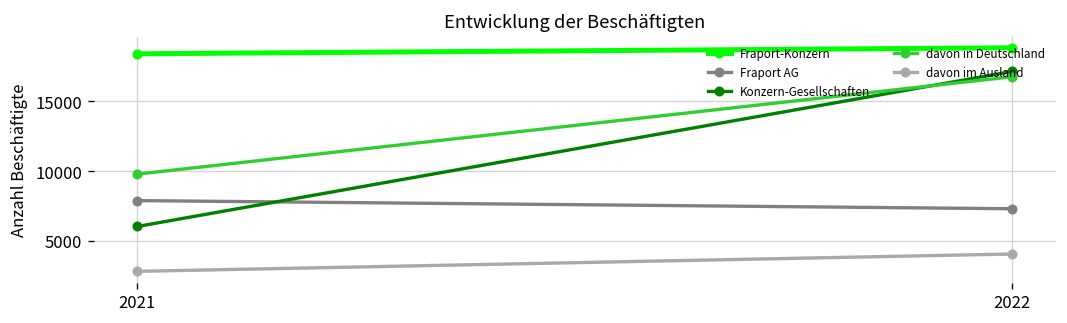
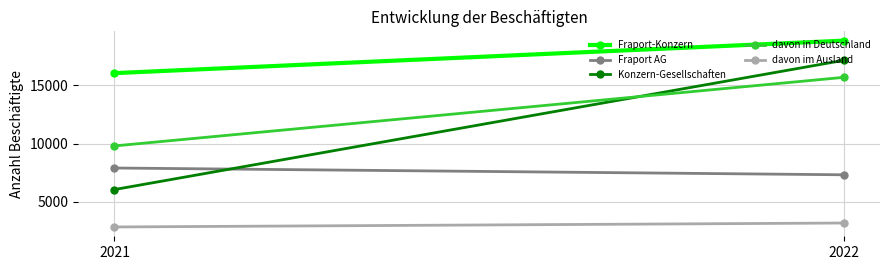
Fraport-Konzern, 2021: 18400 -> 16100
davon in Deutschland, 2022: 16800 -> 15700
davon im Ausland, 2022: 4100 -> 3200
